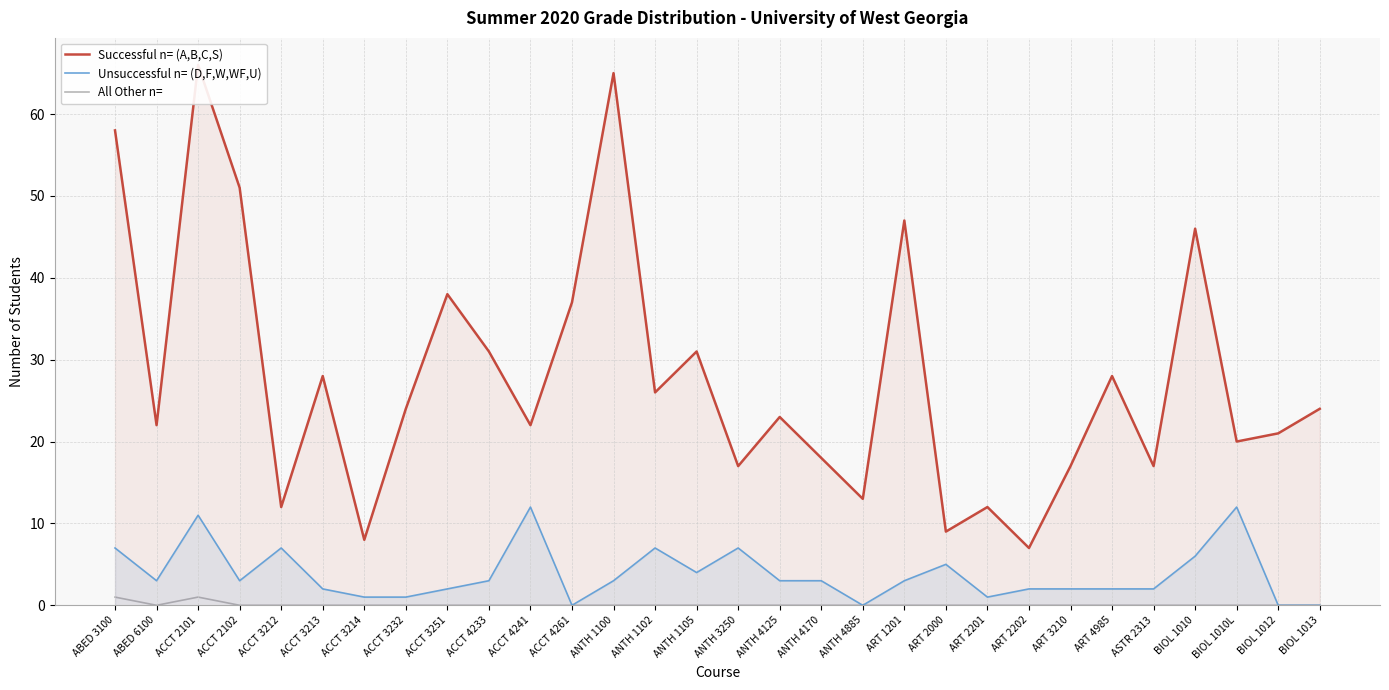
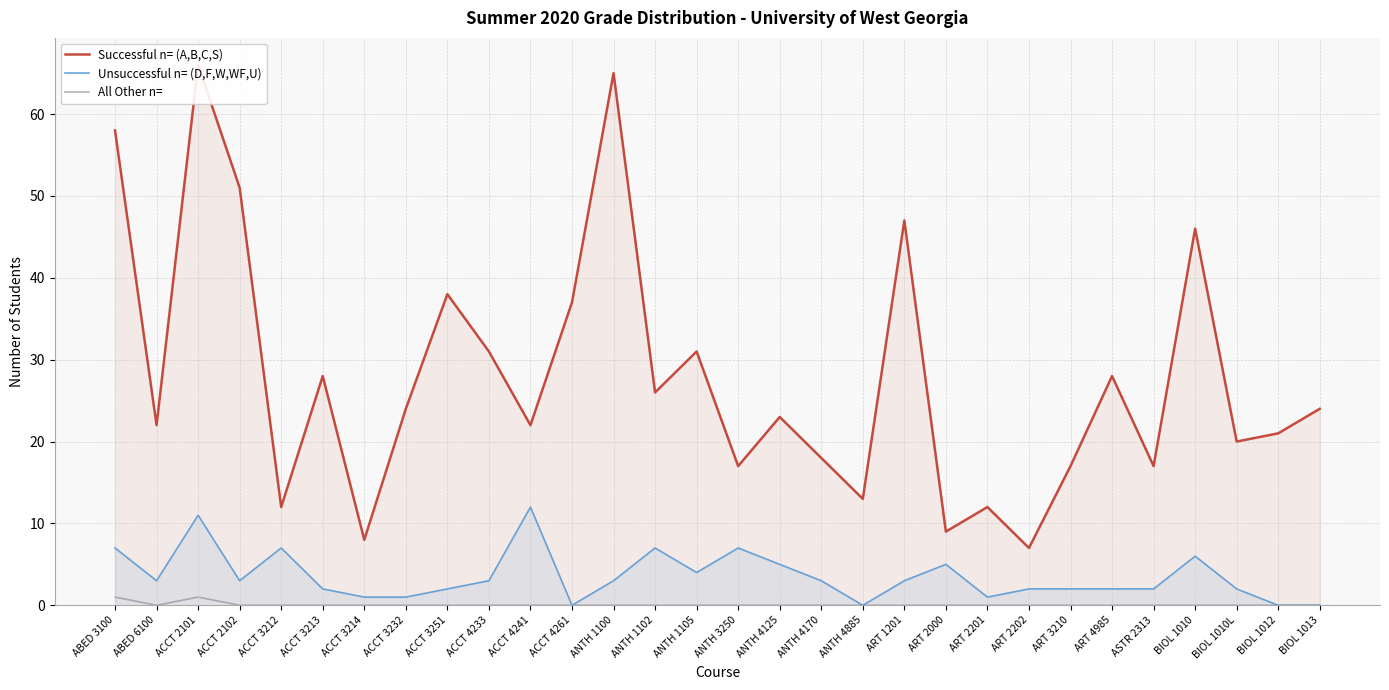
Unsuccessful n= (D,F,W,WF,U), ANTH 4125: 3 -> 5
Unsuccessful n= (D,F,W,WF,U), BIOL 1010L: 12 -> 2
